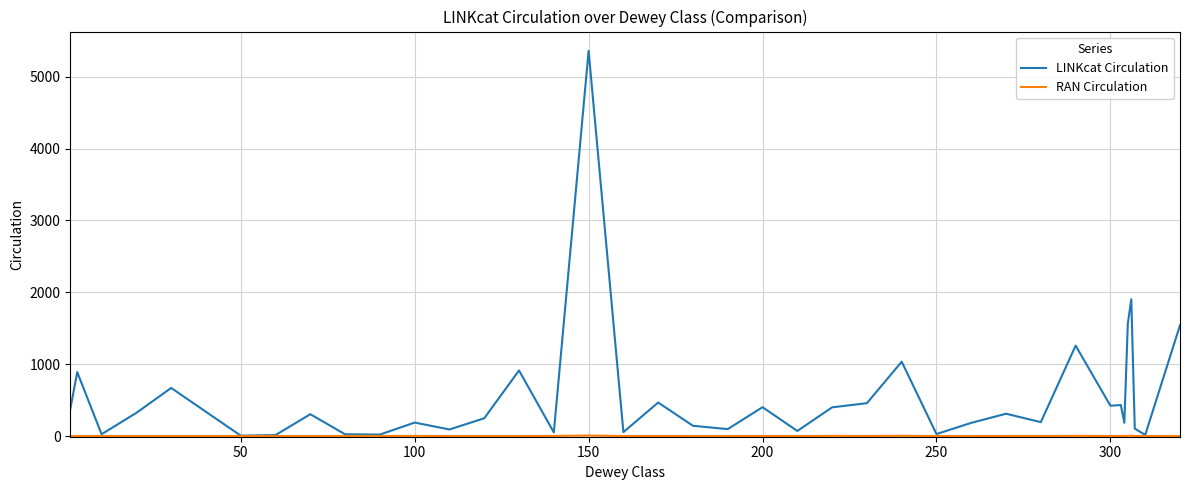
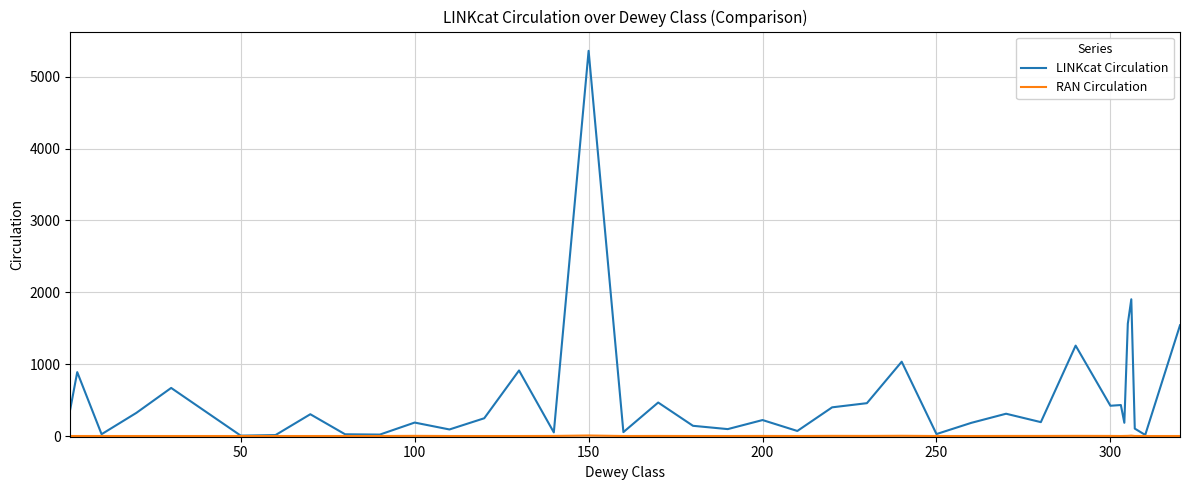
LINKcat Circulation, 200: 400 -> 200
